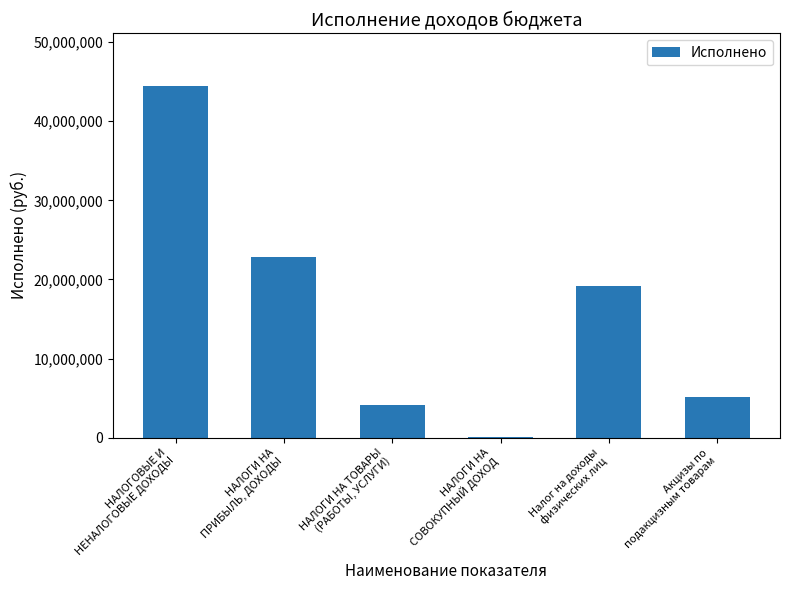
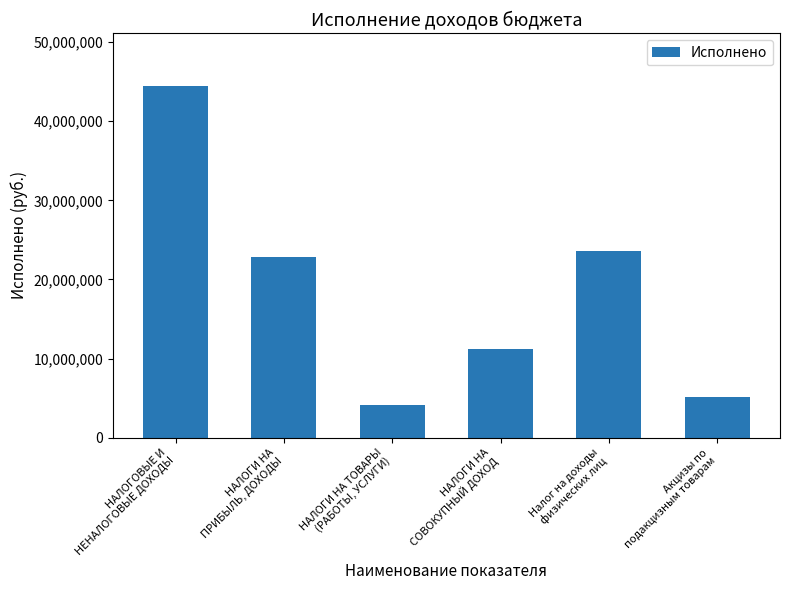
НАЛОГИ НА СОВОКУПНЫЙ ДОХОД: 0 -> 11,000,000
Налог на доходы физических лиц: 19,000,000 -> 24,000,000
